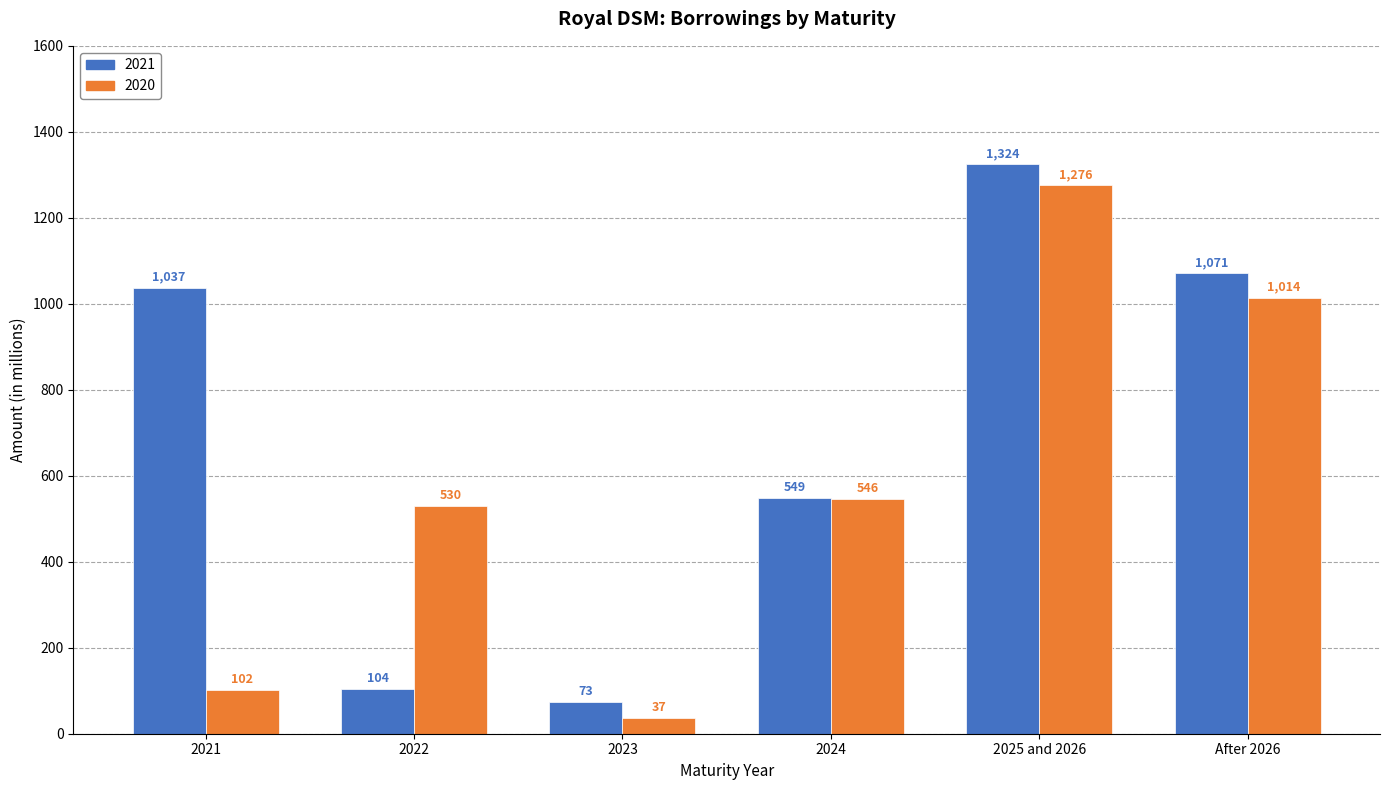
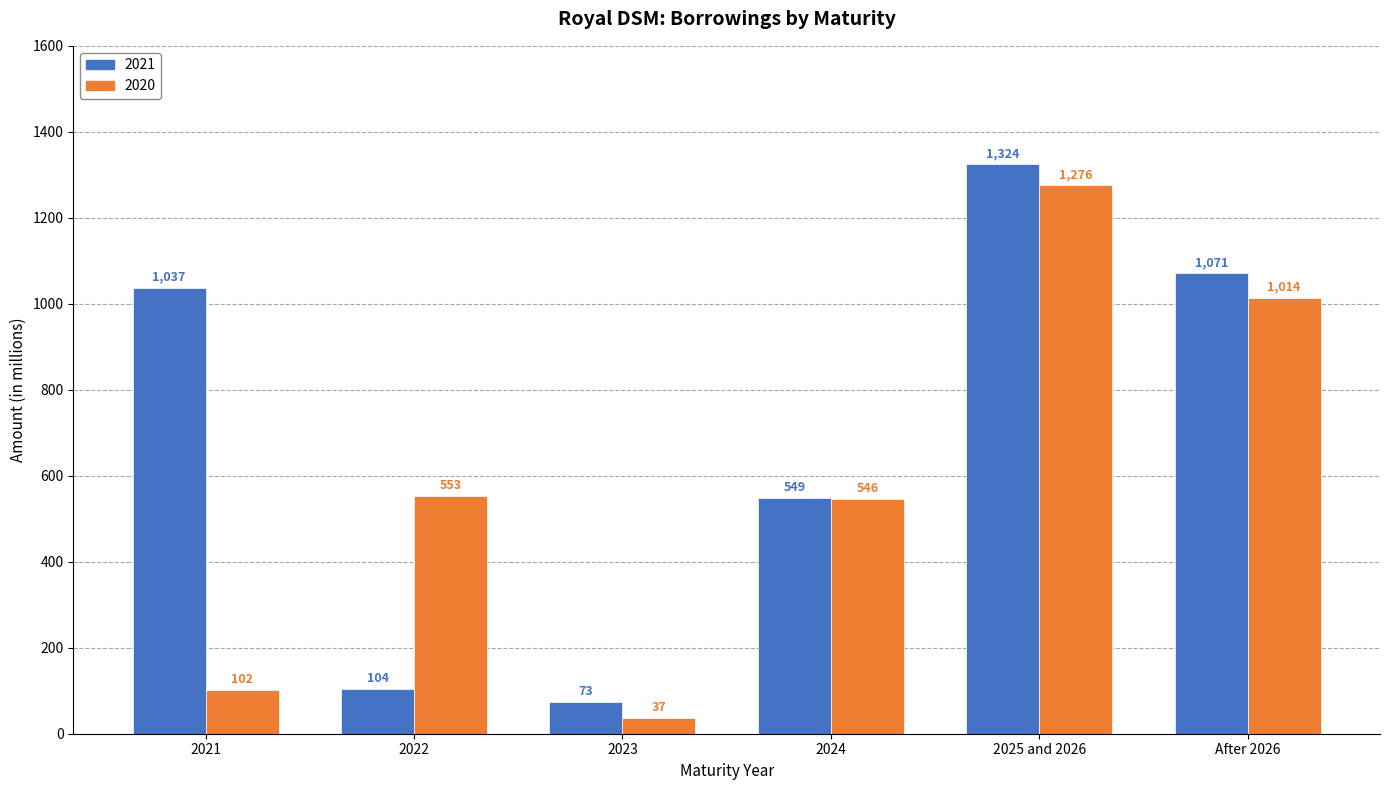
2020, 2022: 530 -> 553
